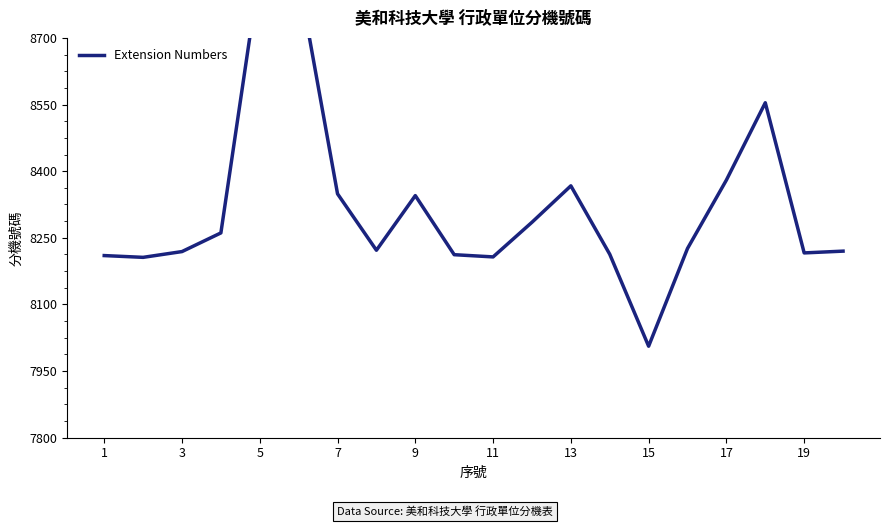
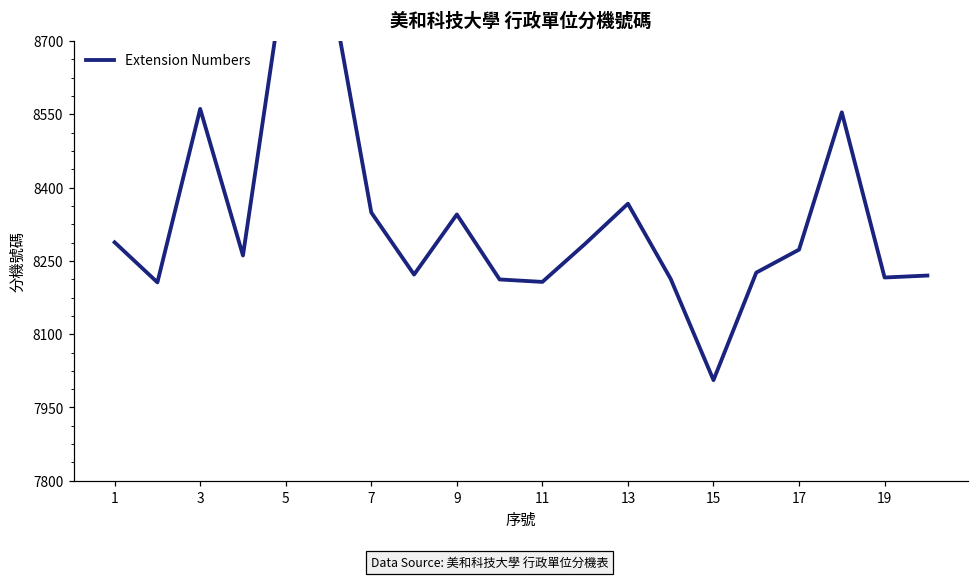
1: 8210 -> 8290
3: 8220 -> 8560
17: 8380 -> 8270
